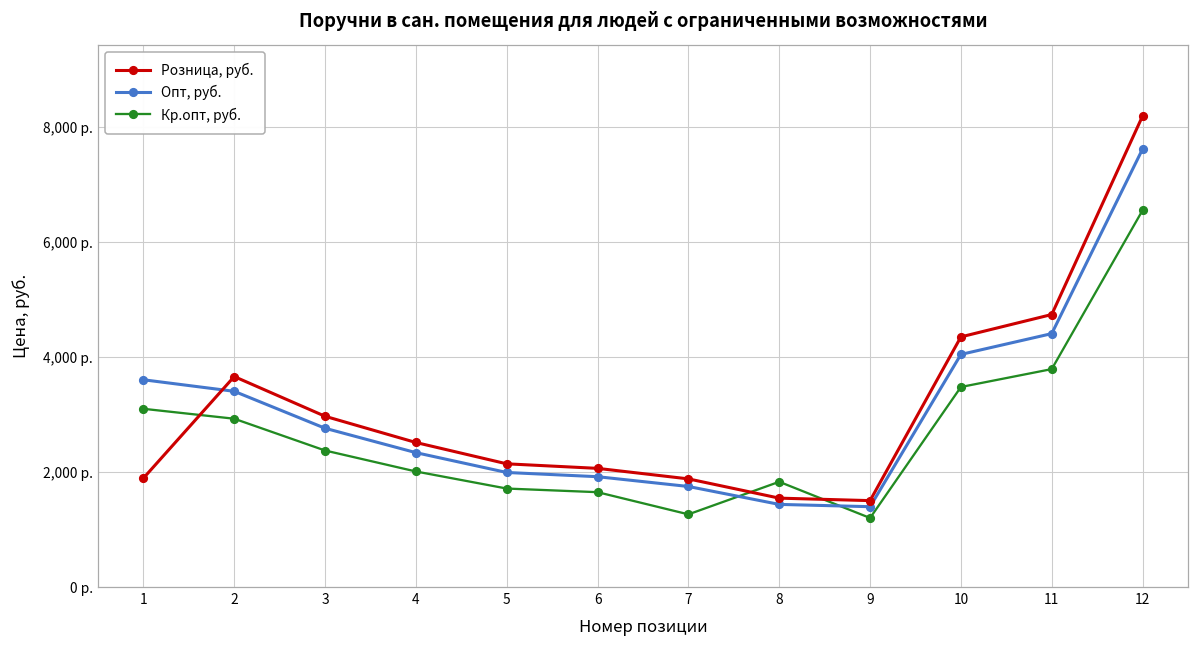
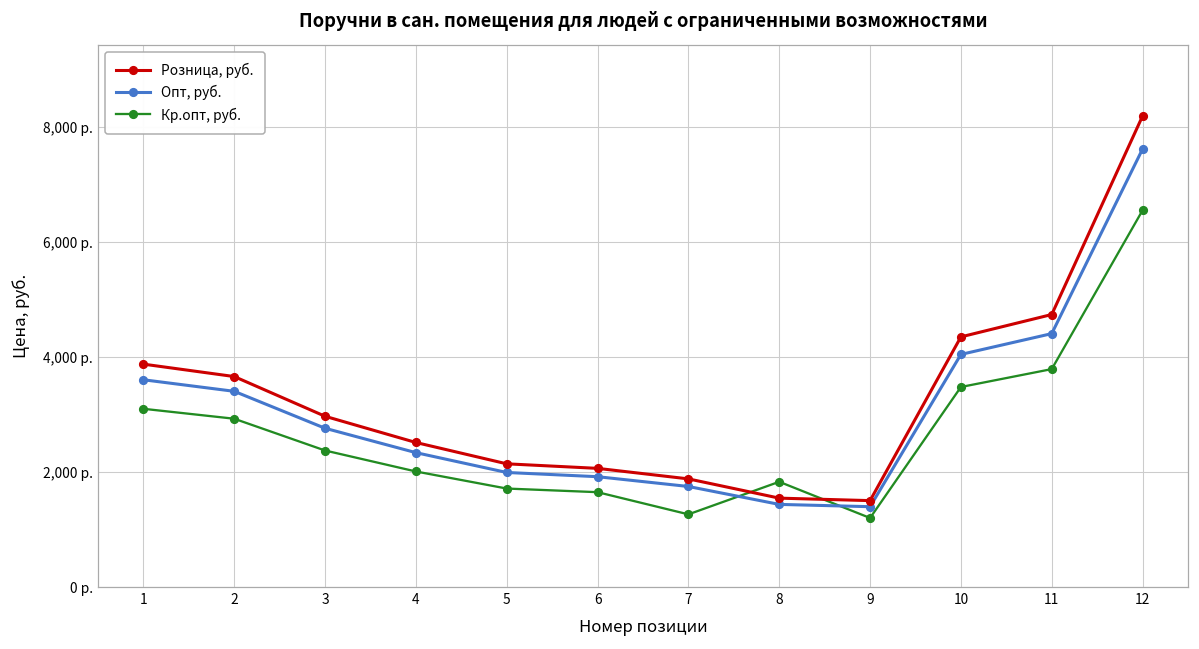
Розница, руб., 1: 1,900 р. -> 3,900 р.
